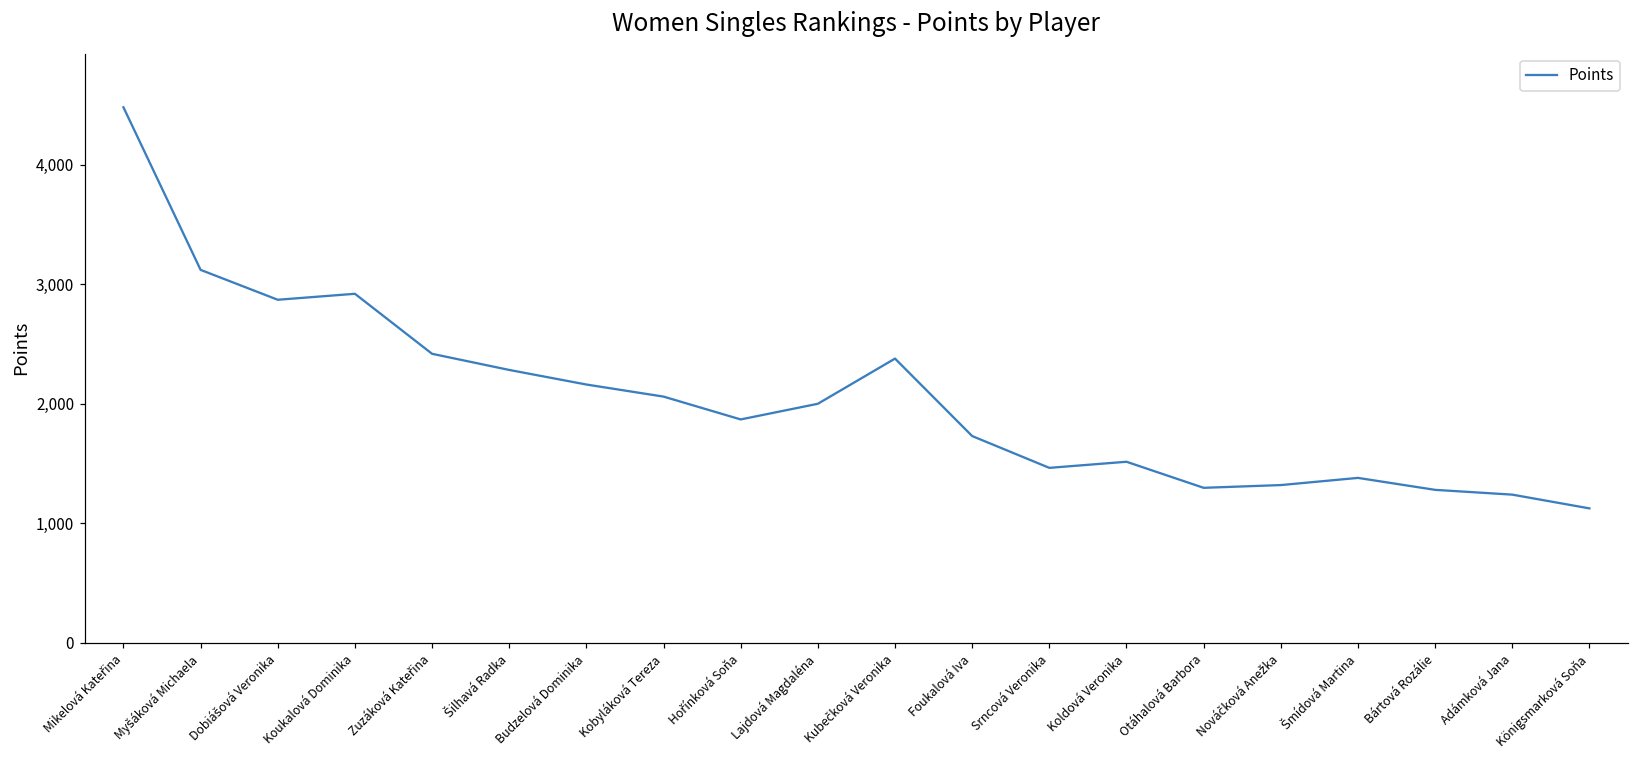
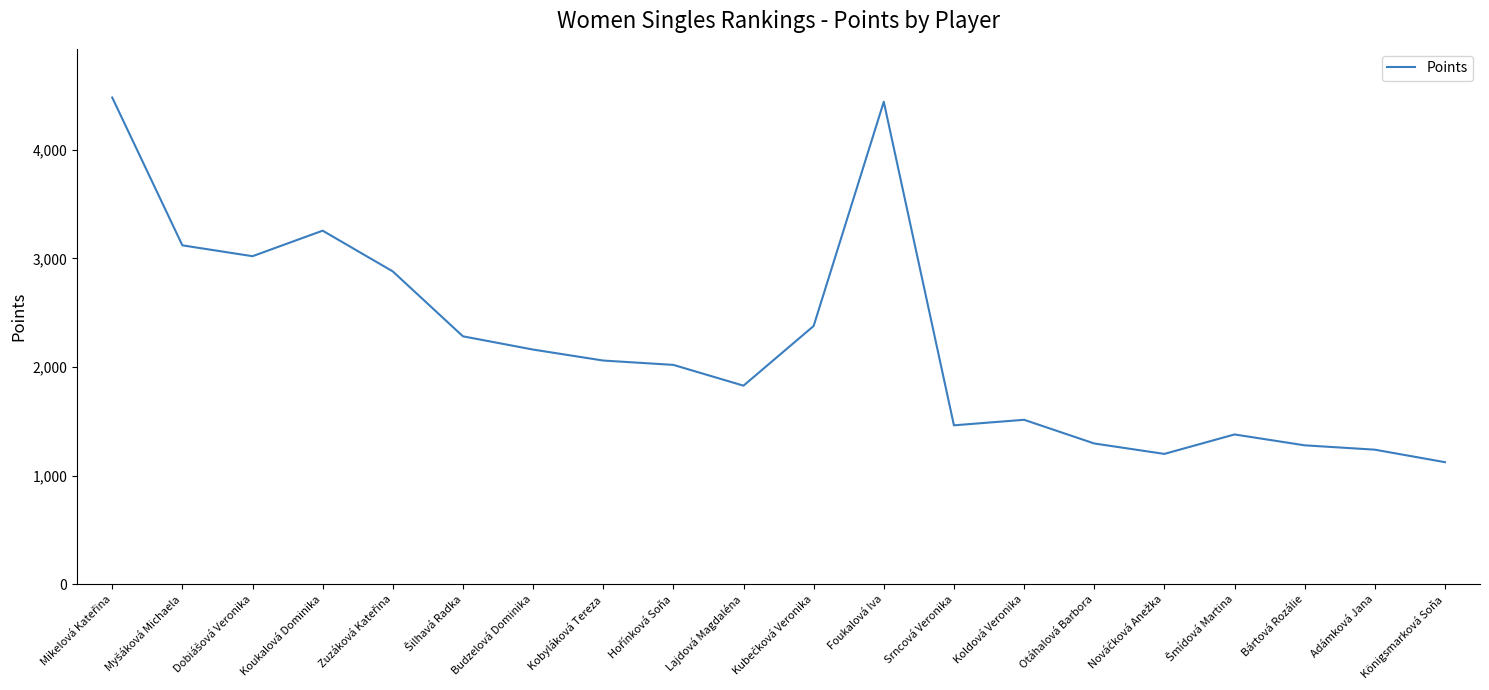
Dobiášová Veronika: 2,870 -> 3,020
Koukalová Dominika: 2,920 -> 3,260
Zuzáková Kateřina: 2,420 -> 2,880
Hořínková Soňa: 1,870 -> 2,020
Lajdová Magdaléna: 2,000 -> 1,830
Foukalová Iva: 1,730 -> 4,440
Nováčková Anežka: 1,320 -> 1,200
